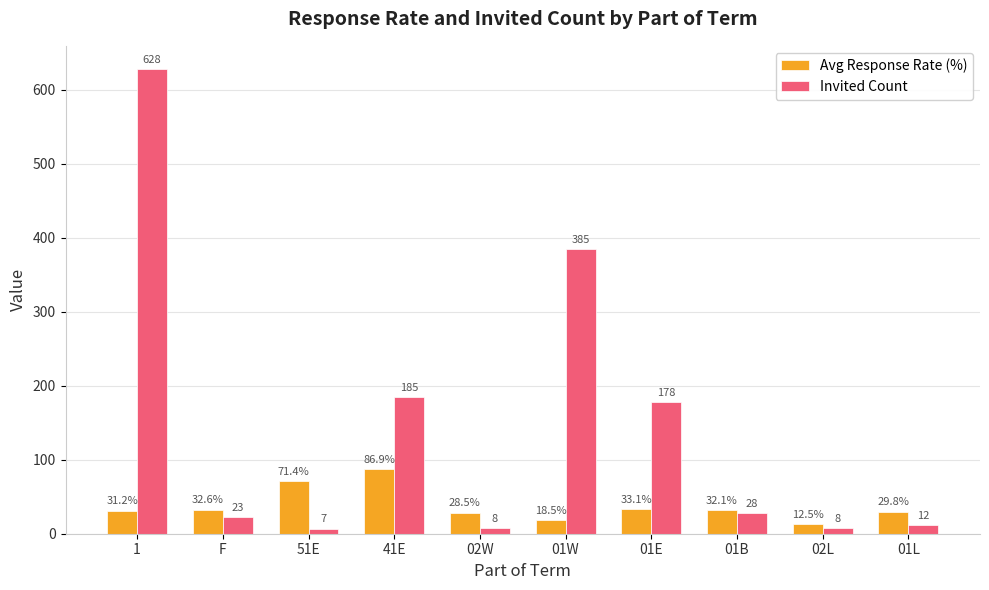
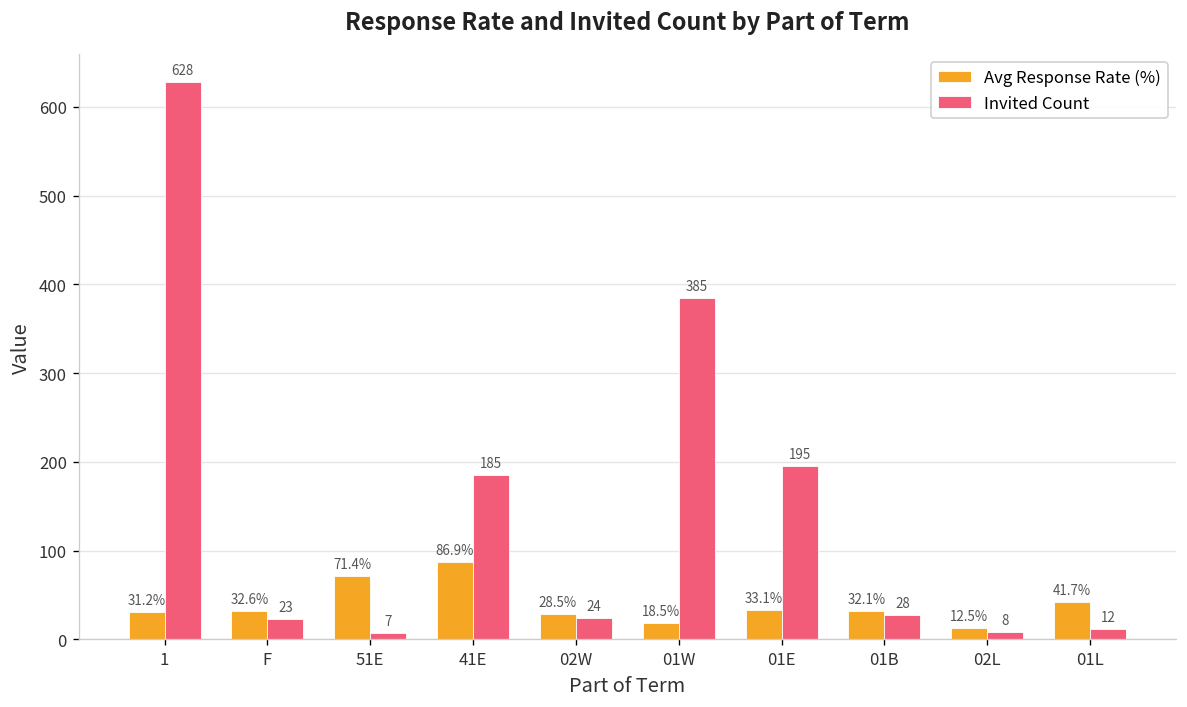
Invited Count, 02W: 8 -> 24
Invited Count, 01E: 178 -> 195
Avg Response Rate (%), 01L: 29.8% -> 41.7%
